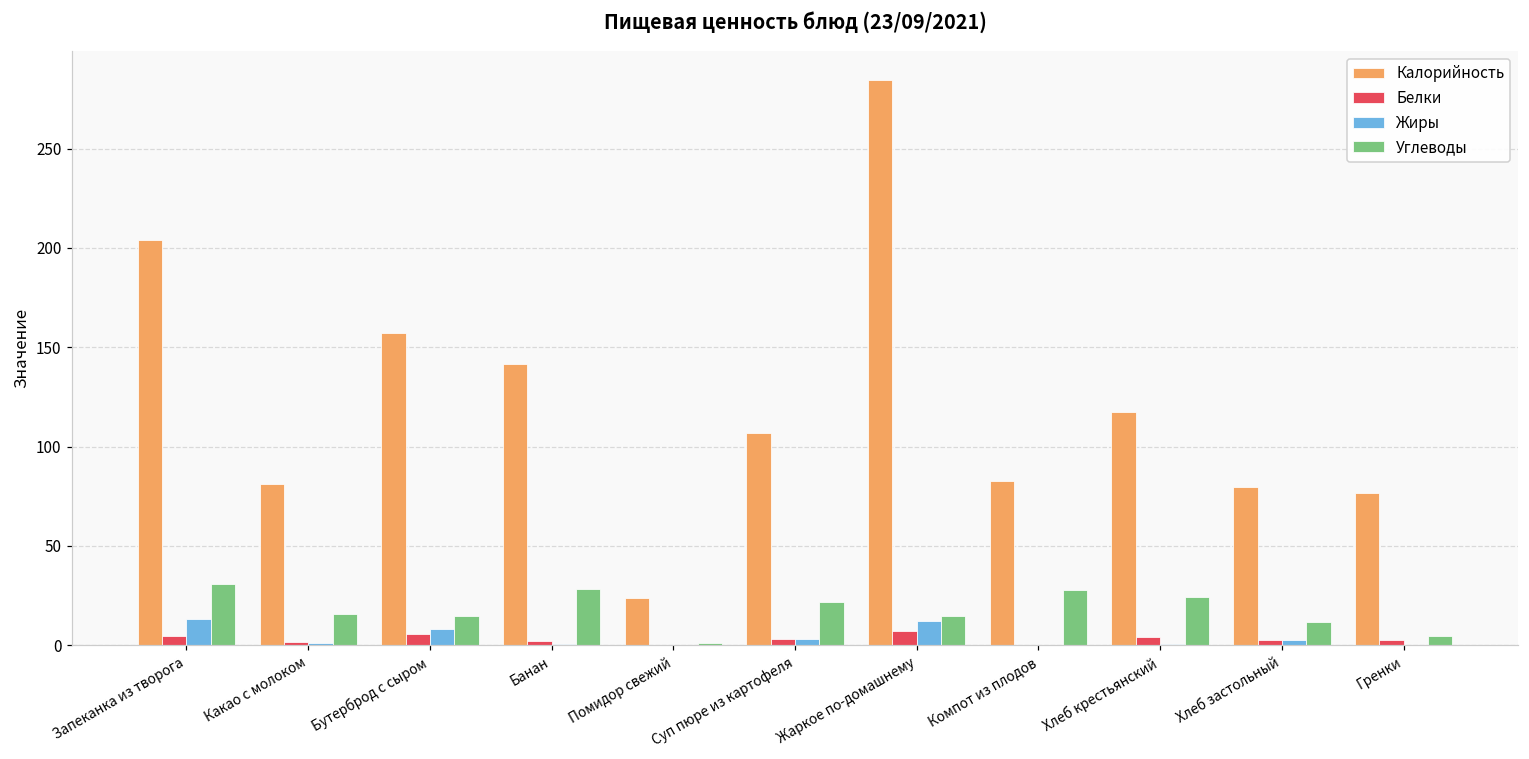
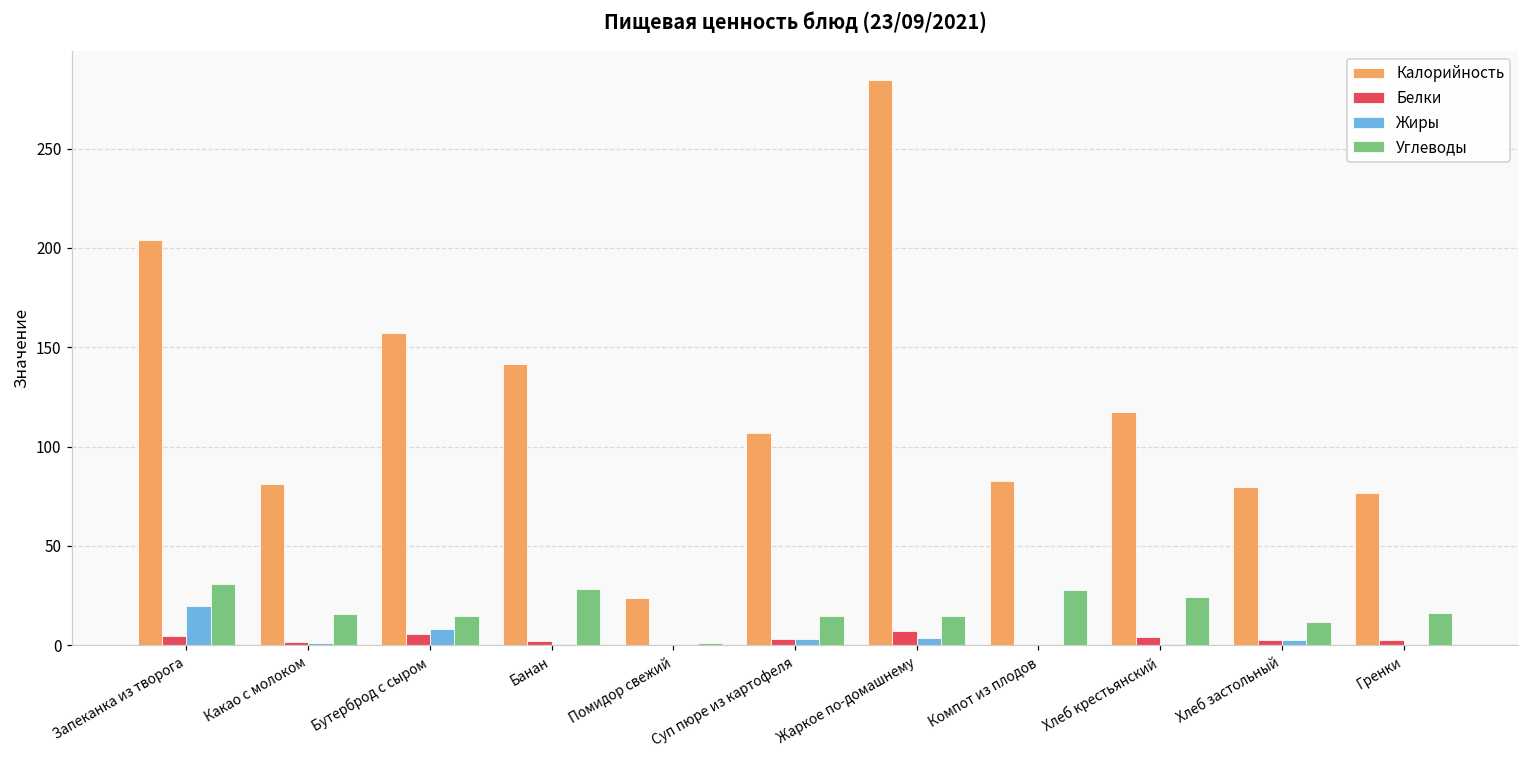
Жиры, Запеканка из творога: 13 -> 20
Углеводы, Суп пюре из картофеля: 22 -> 15
Жиры, Жаркое по-домашнему: 12 -> 4
Углеводы, Гренки: 5 -> 16
